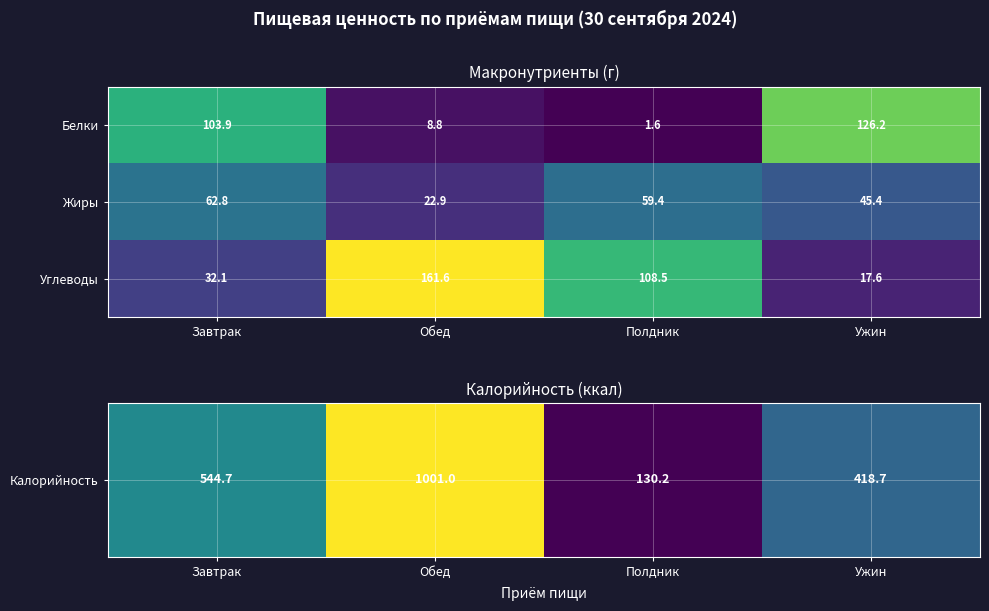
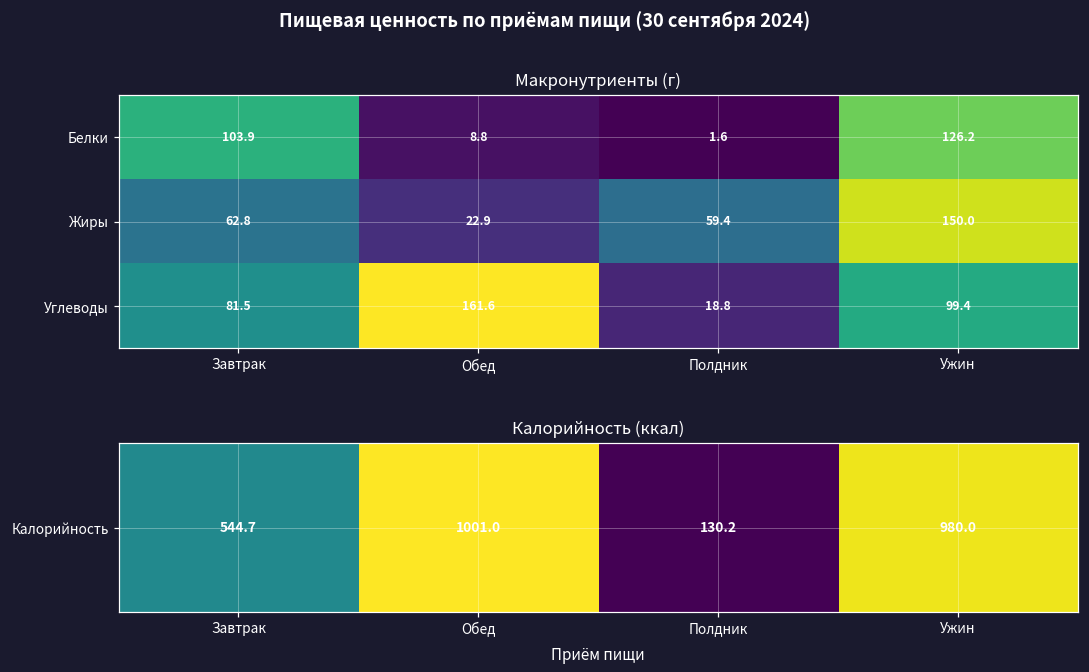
Макронутриенты (г), Жиры, Ужин: 45.4 -> 150.0
Макронутриенты (г), Углеводы, Завтрак: 32.1 -> 81.5
Макронутриенты (г), Углеводы, Полдник: 108.5 -> 18.8
Макронутриенты (г), Углеводы, Ужин: 17.6 -> 99.4
Калорийность (ккал), Калорийность, Ужин: 418.7 -> 980.0
